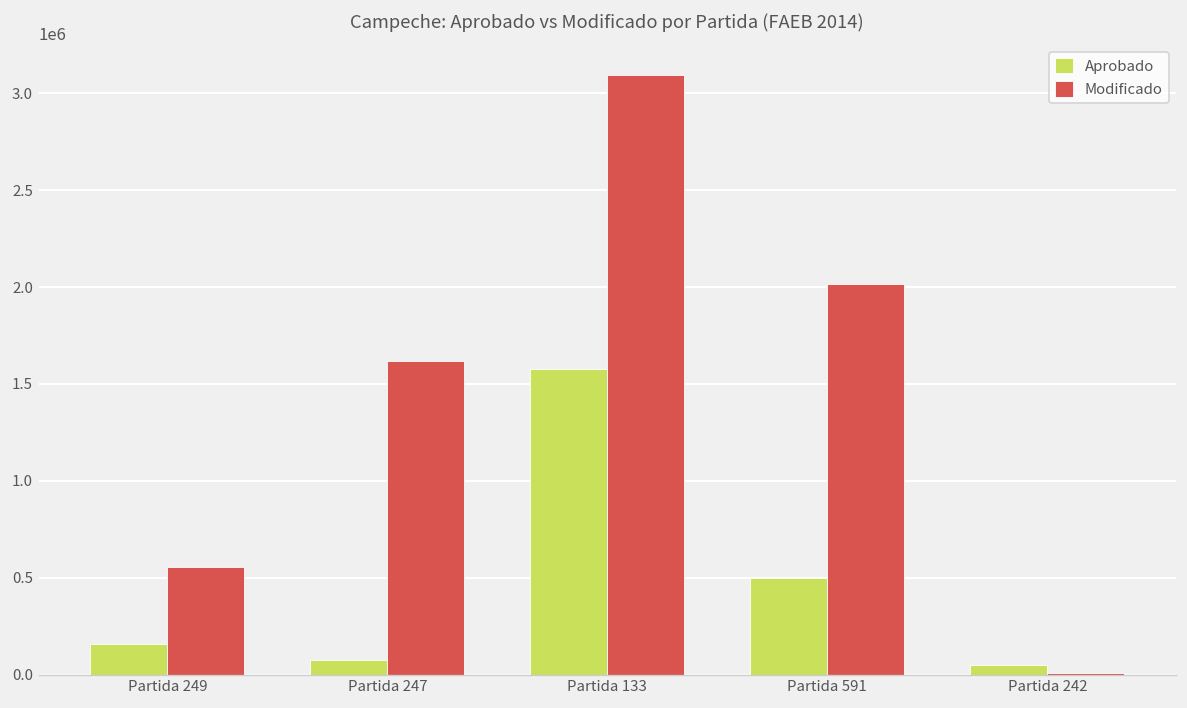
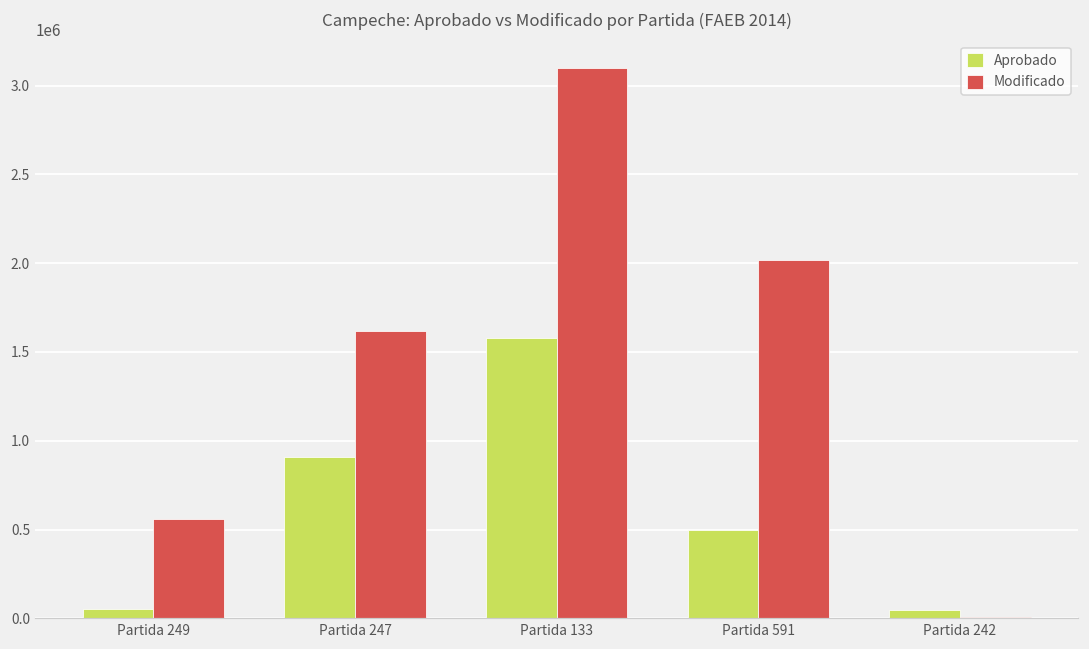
Aprobado, Partida 249: 160000 -> 50000
Aprobado, Partida 247: 70000 -> 910000
